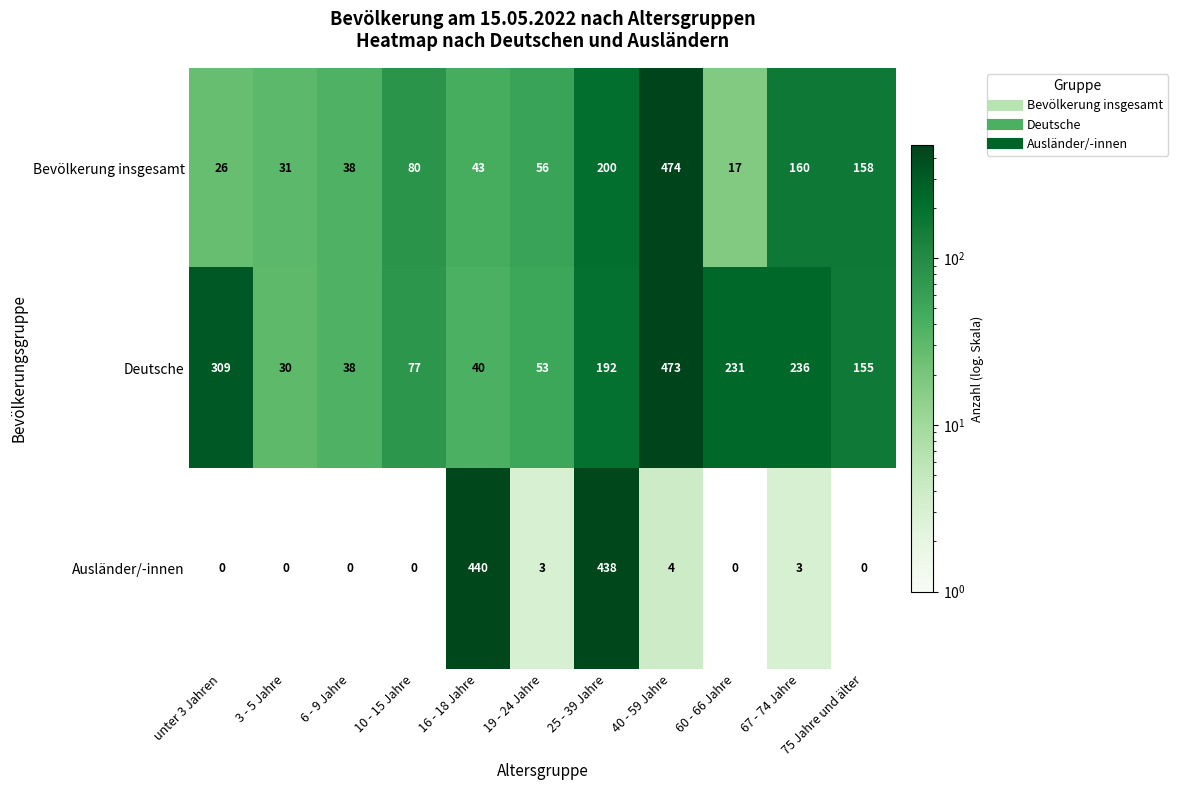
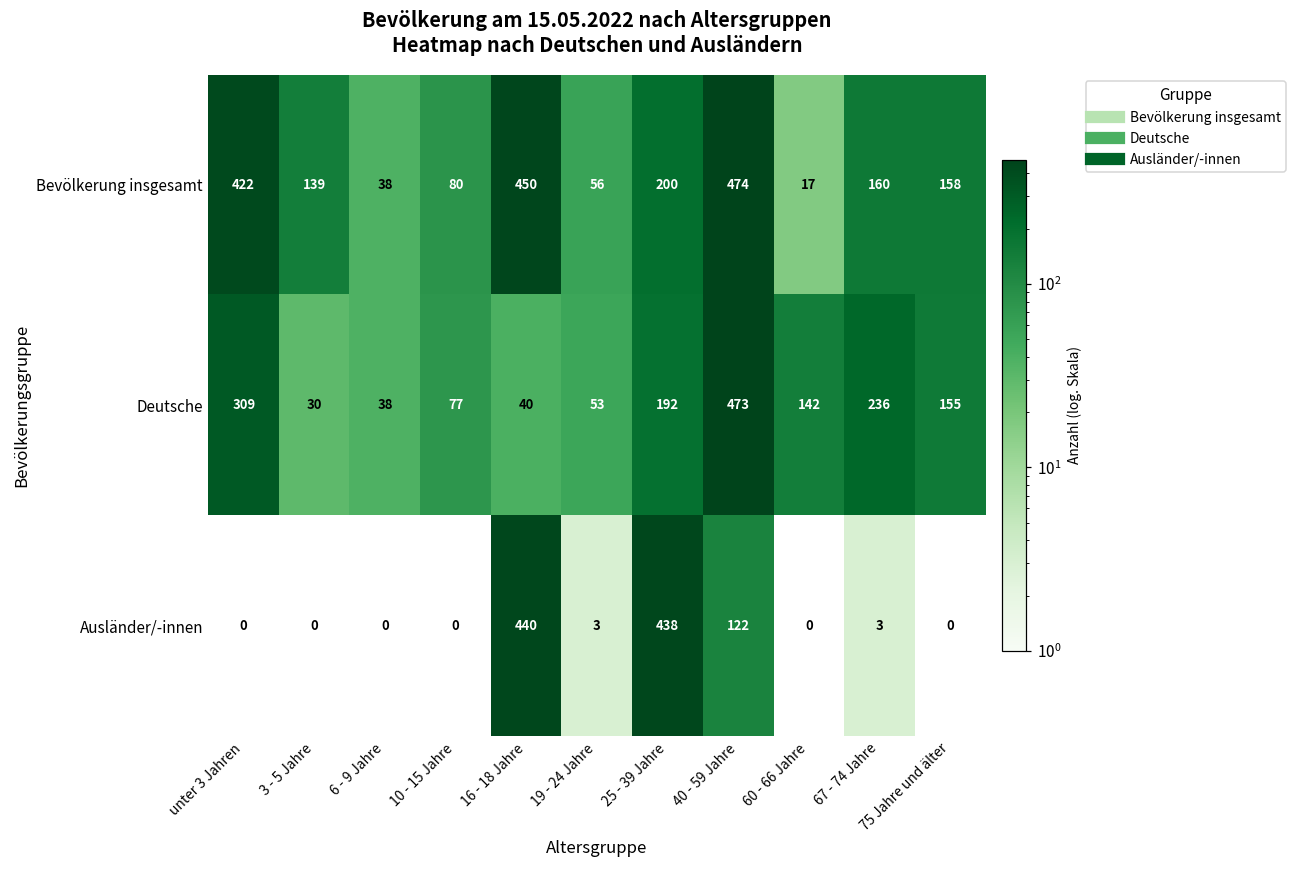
Bevölkerung insgesamt, unter 3 Jahren: 26 -> 422
Bevölkerung insgesamt, 3 - 5 Jahre: 31 -> 139
Bevölkerung insgesamt, 16 - 18 Jahre: 43 -> 450
Deutsche, 60 - 66 Jahre: 231 -> 142
Ausländer/-innen, 40 - 59 Jahre: 4 -> 122
